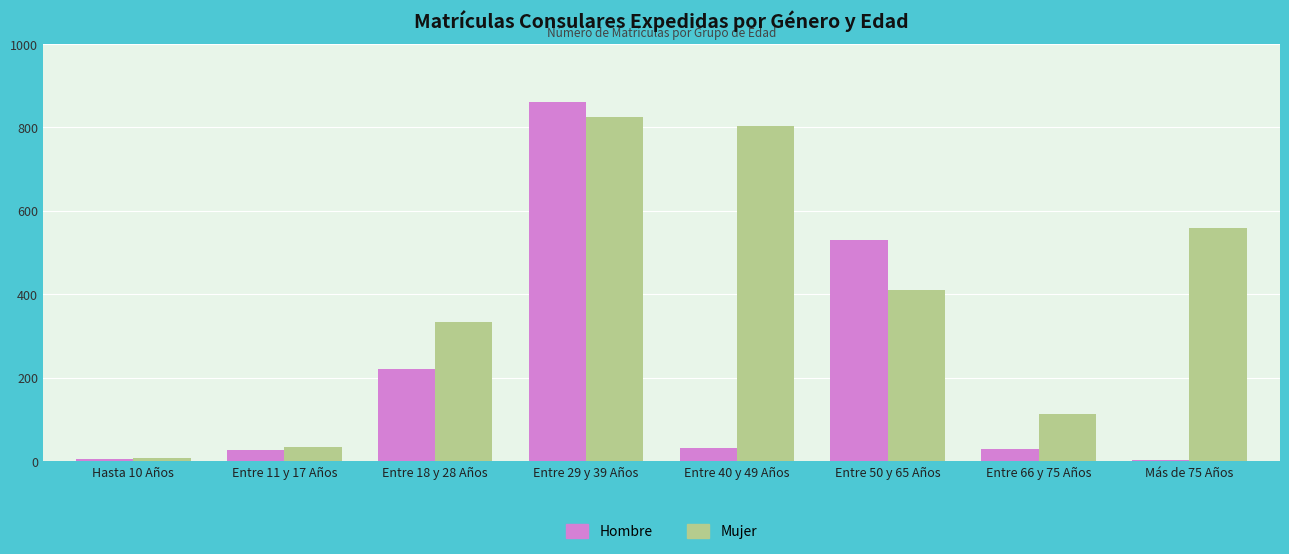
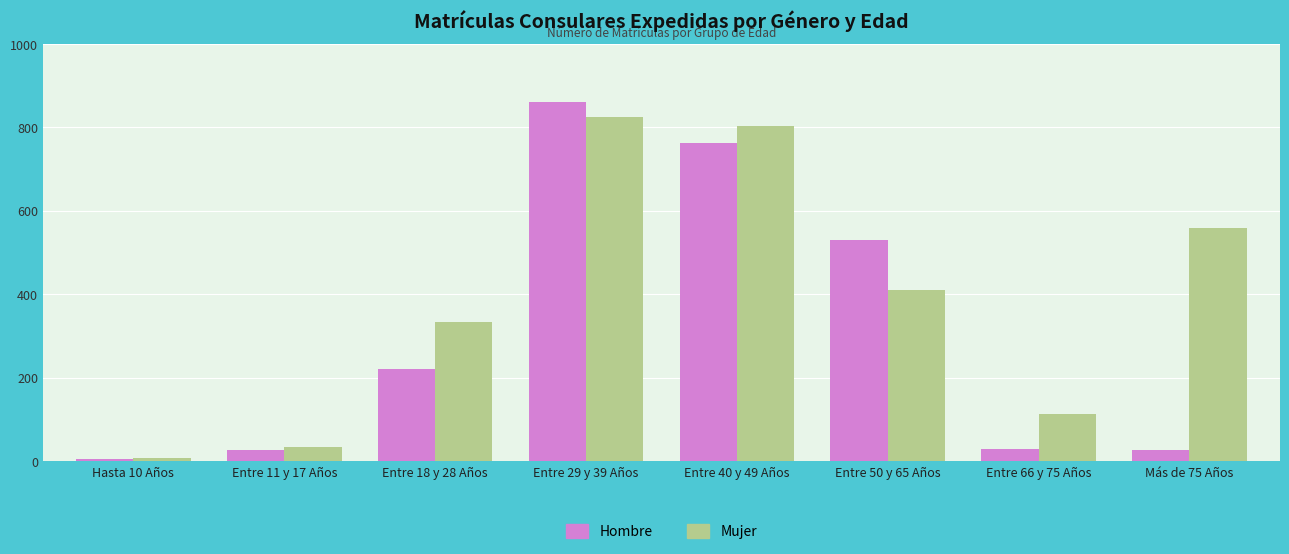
Hombre, Entre 40 y 49 Años: 30 -> 760
Hombre, Más de 75 Años: 0 -> 30
